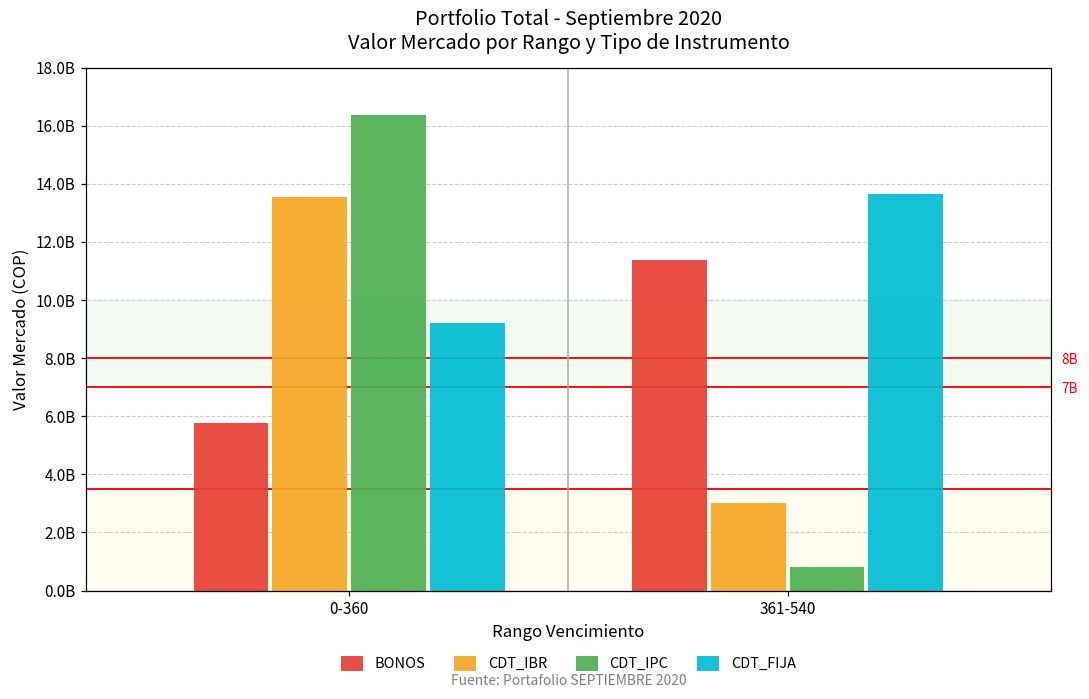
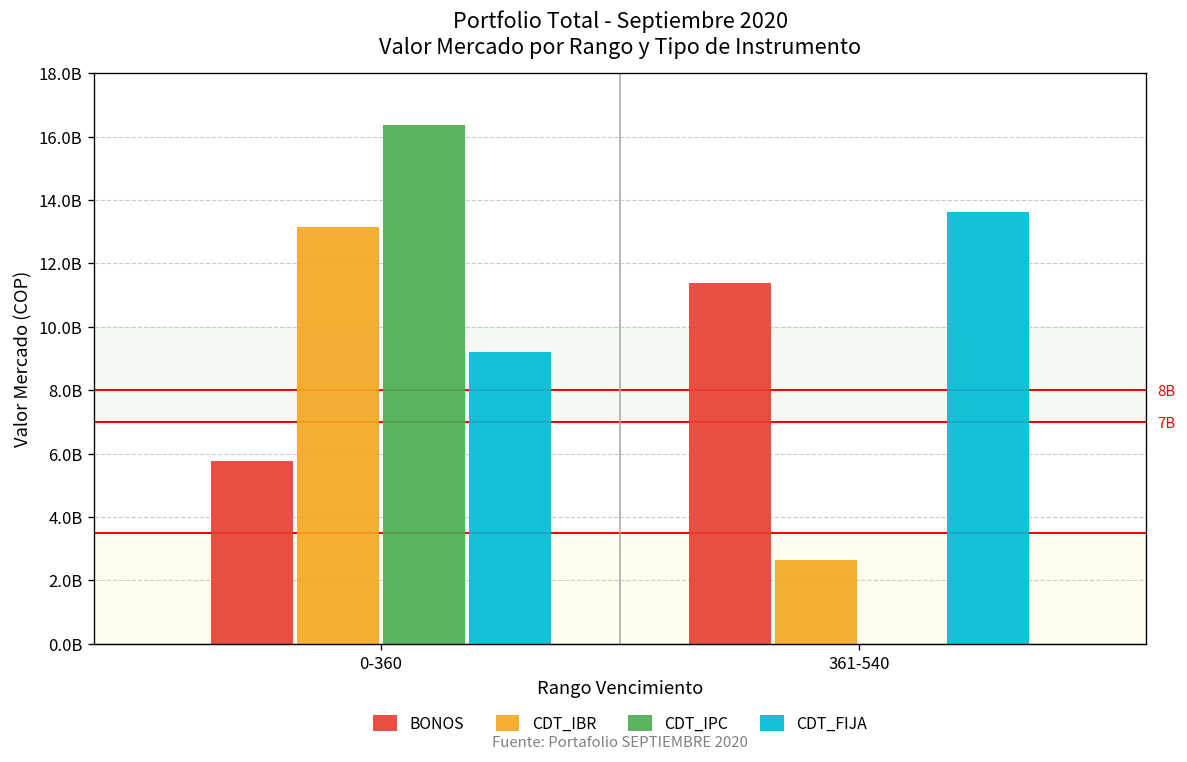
CDT_IBR, 0-360: 13500000000 -> 13100000000
CDT_IBR, 361-540: 3000000000 -> 2700000000
CDT_IPC, 361-540: 800000000 -> 0
